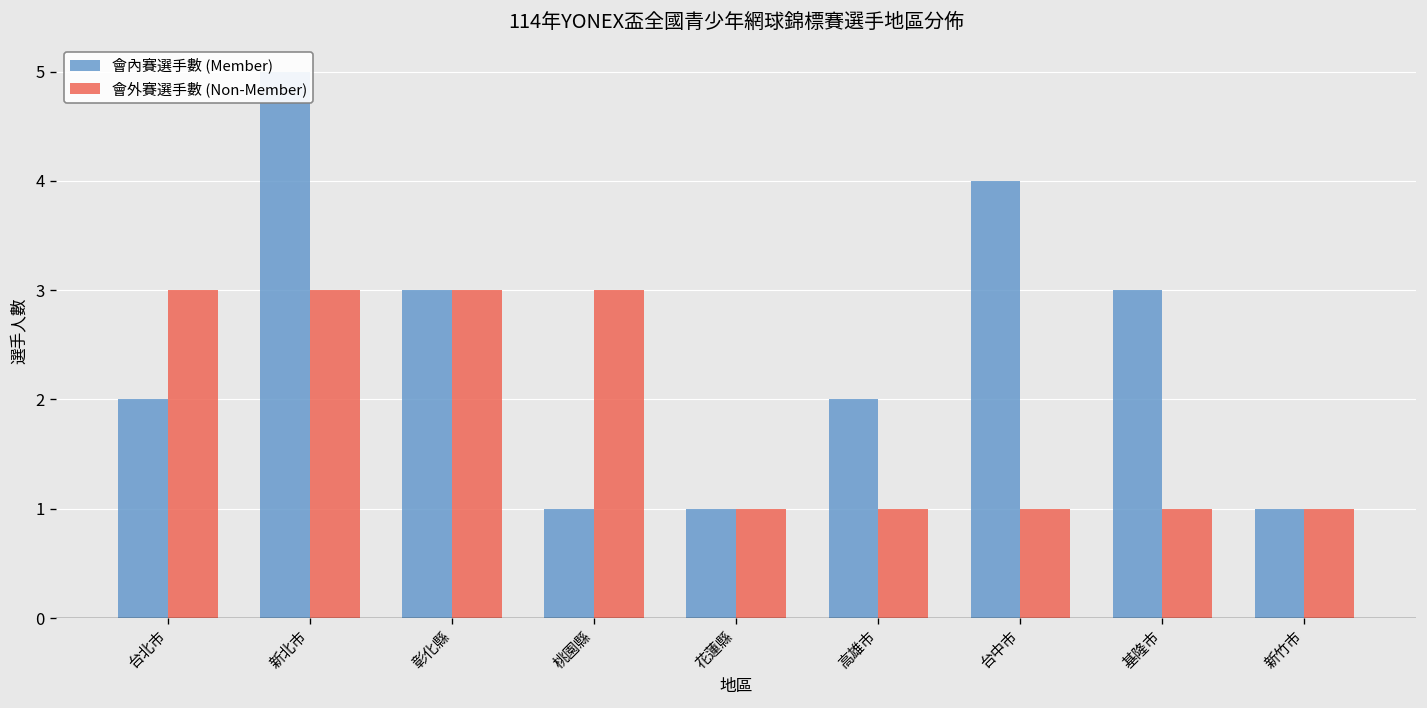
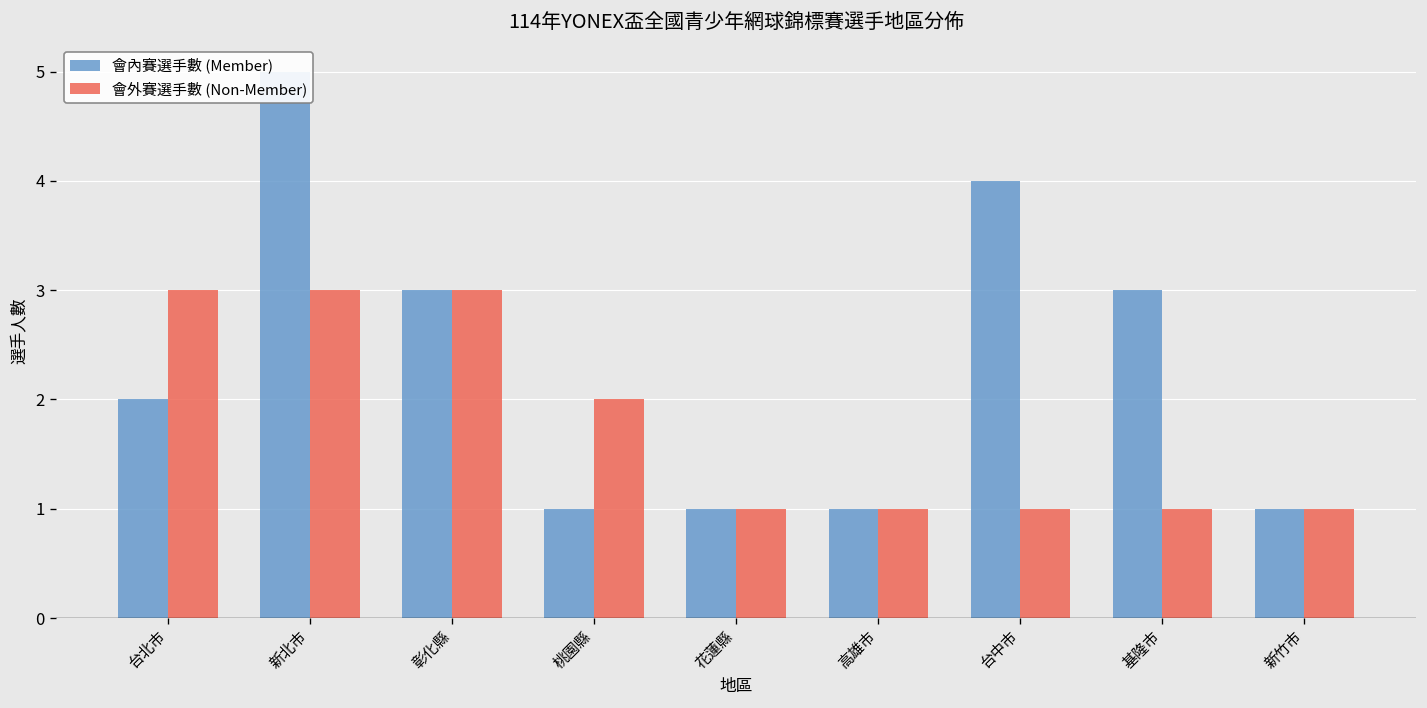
會外賽選手數 (Non-Member), 桃園縣: 3 -> 2
會內賽選手數 (Member), 高雄市: 2 -> 1
